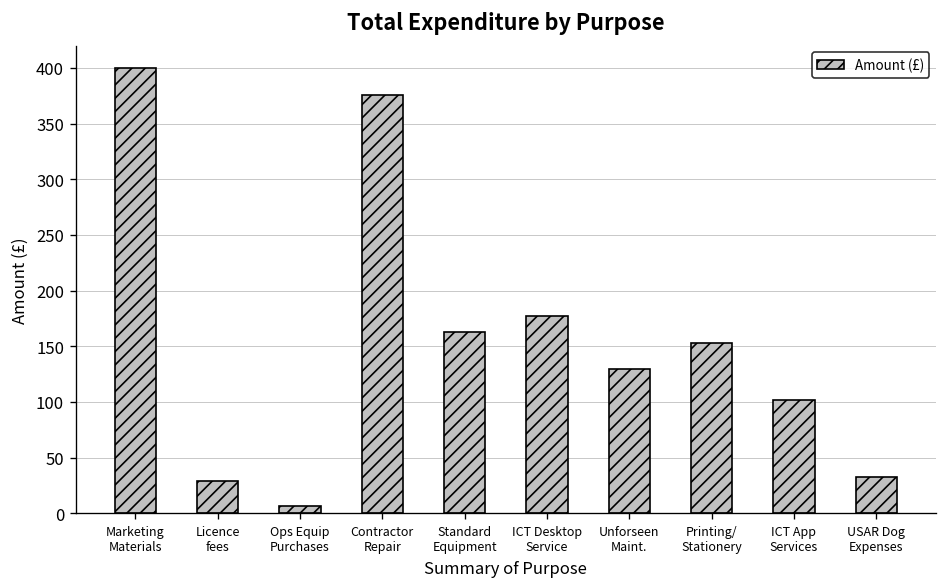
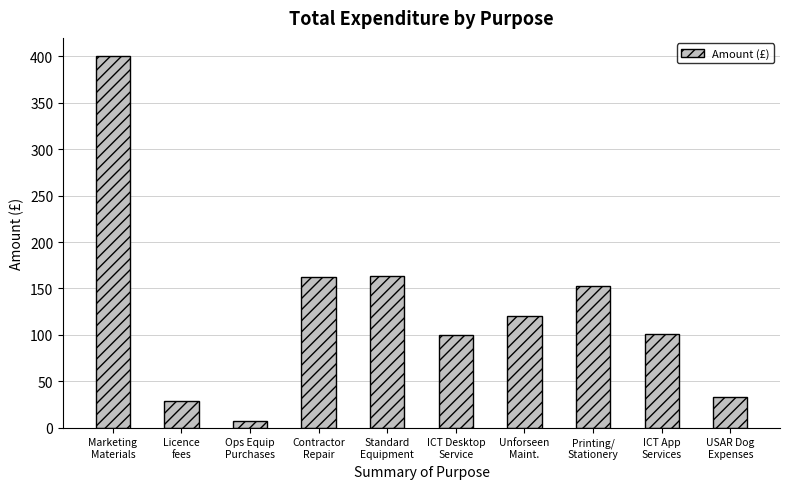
Contractor Repair: 380 -> 160
ICT Desktop Service: 180 -> 100
Unforseen Maint.: 130 -> 120
